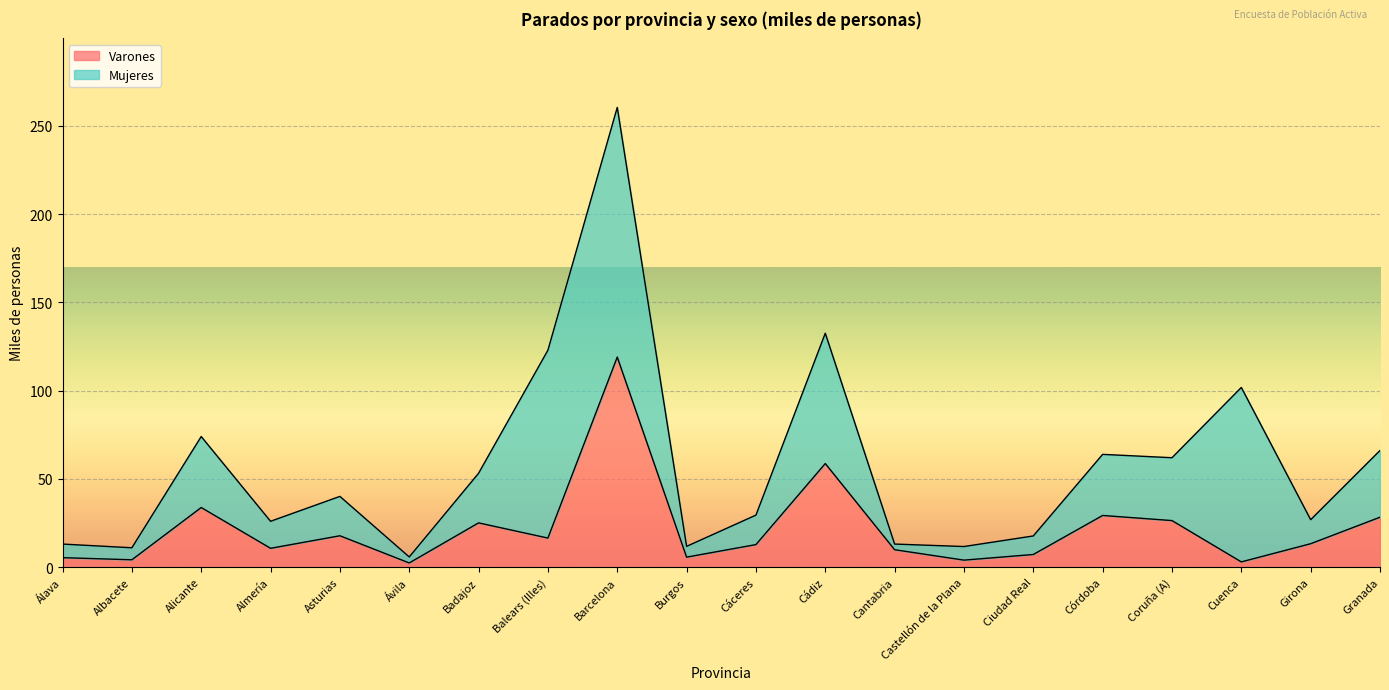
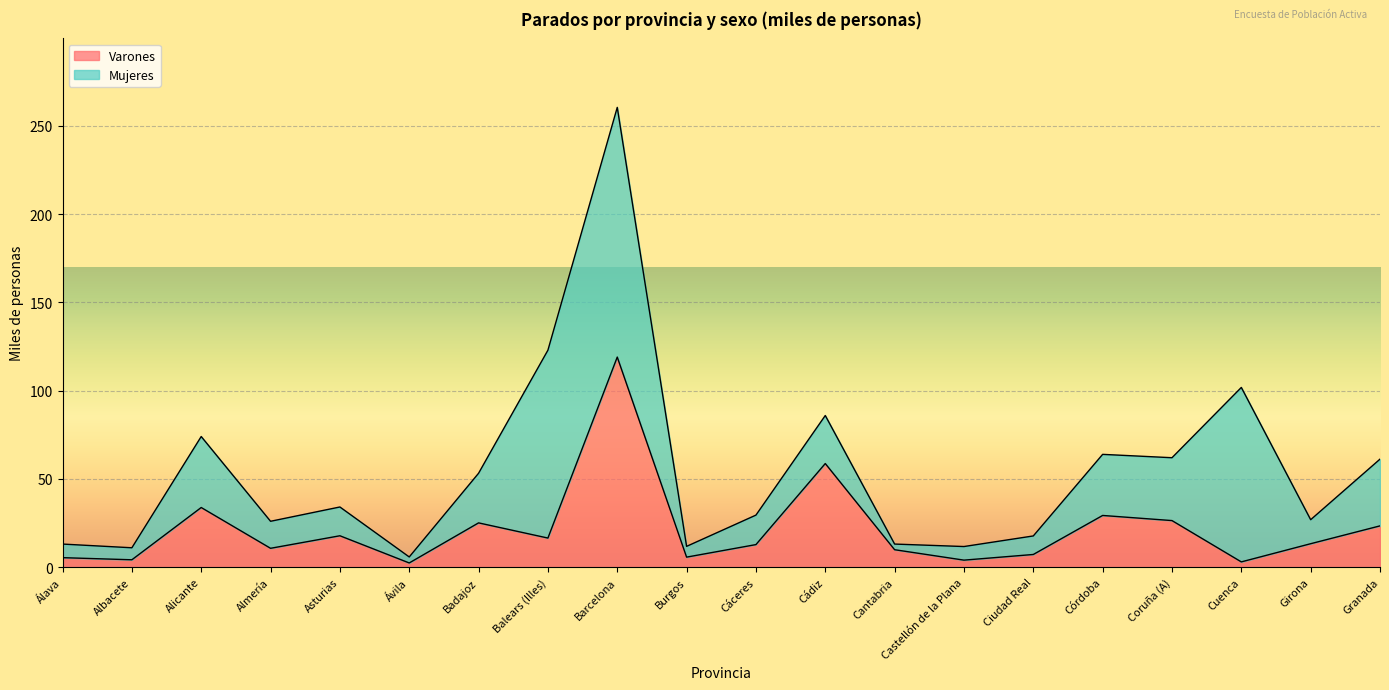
Mujeres, Asturias: 22 -> 16
Mujeres, Cádiz: 74 -> 27
Varones, Granada: 28 -> 23
